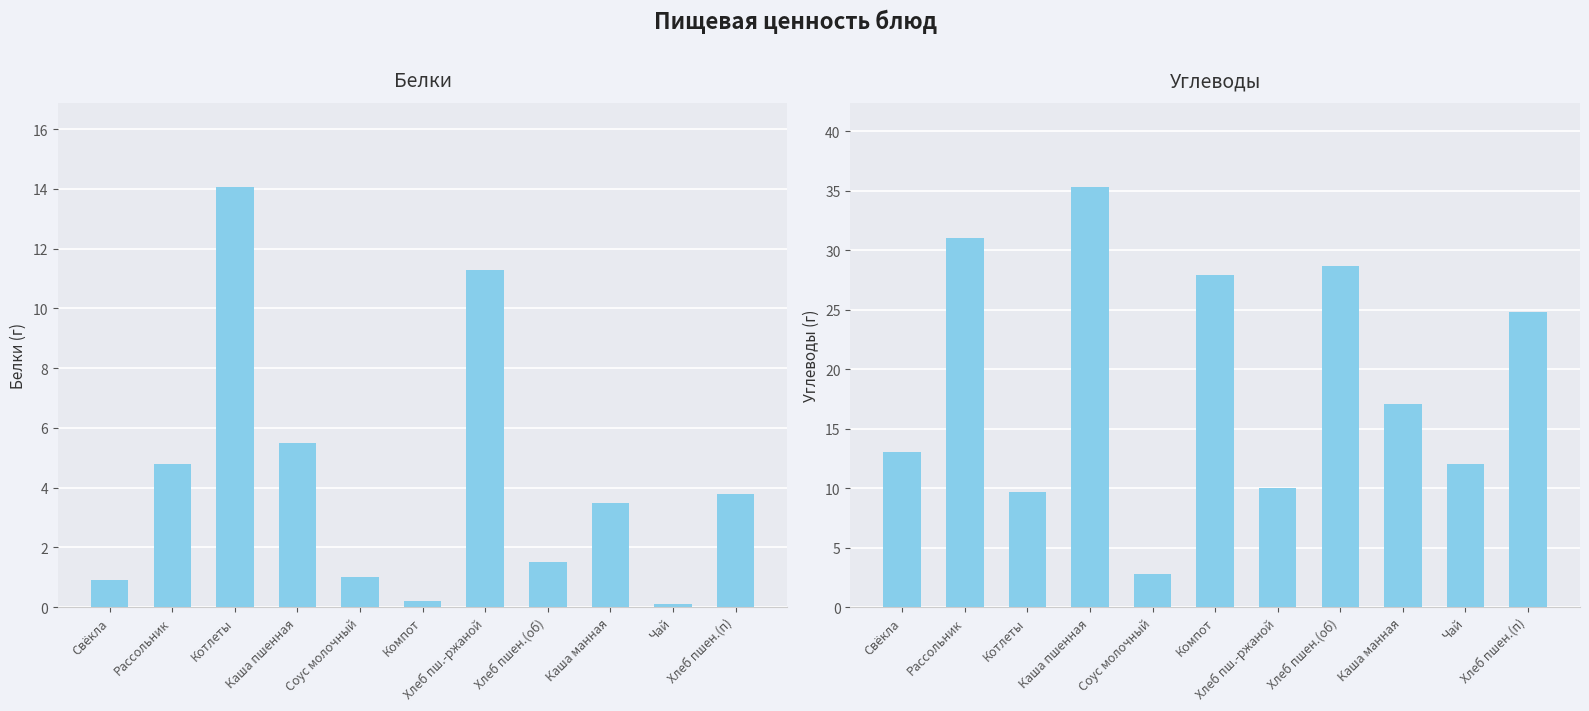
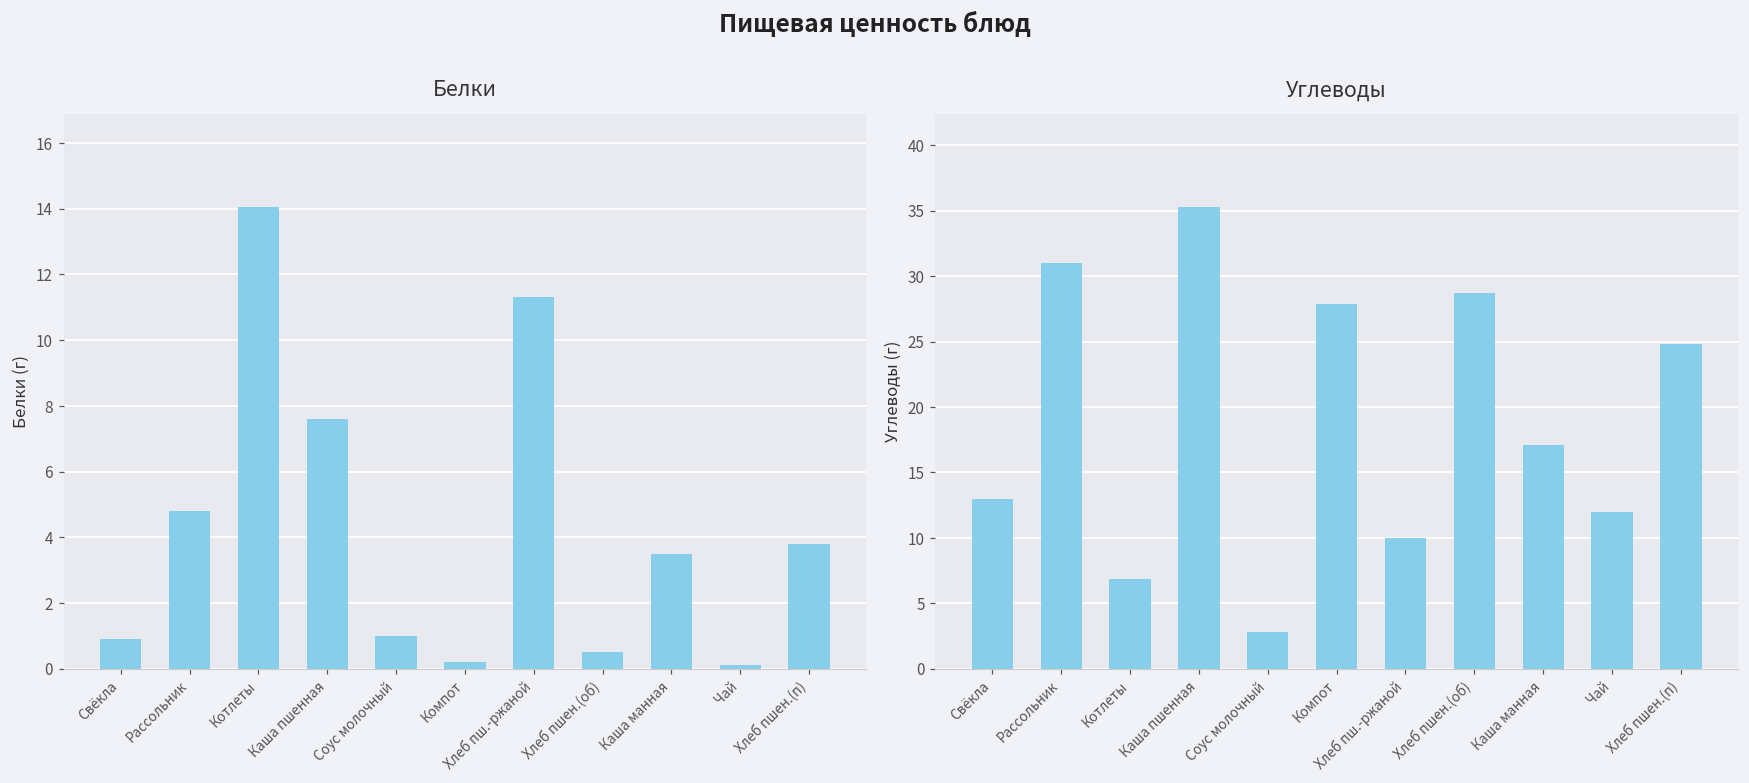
Белки, Каша пшенная: 5.5 -> 7.6
Белки, Хлеб пшен.(об): 1.5 -> 0.5
Углеводы, Котлеты: 9.7 -> 6.9
